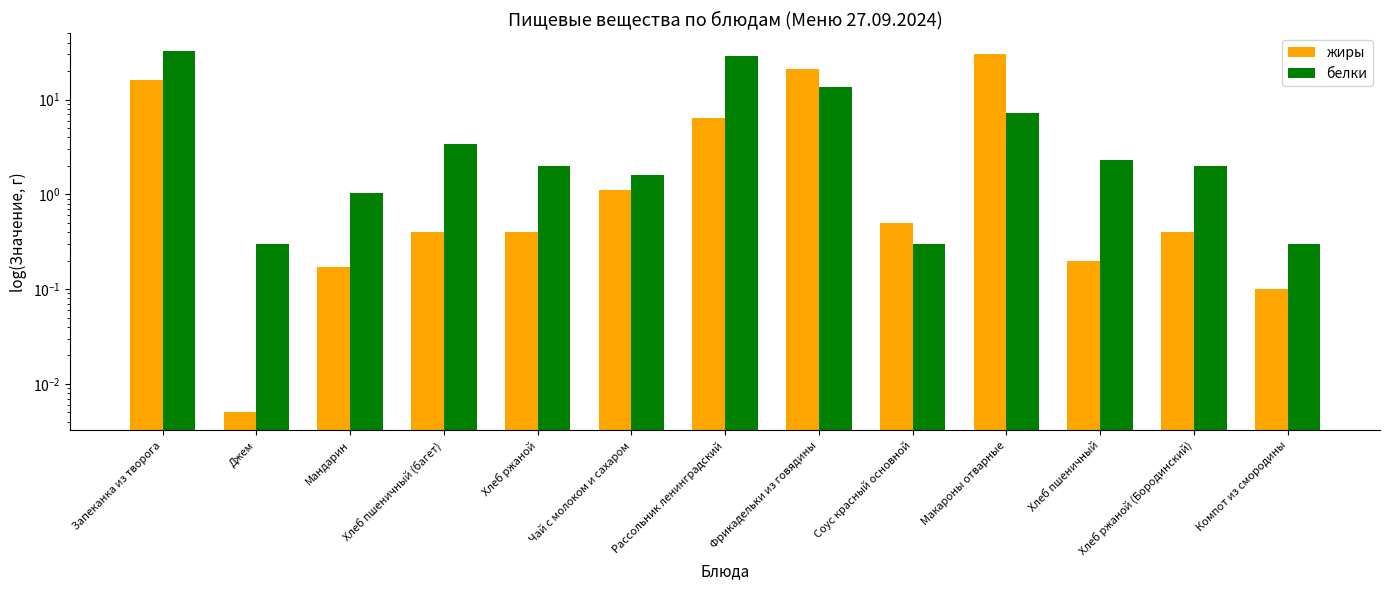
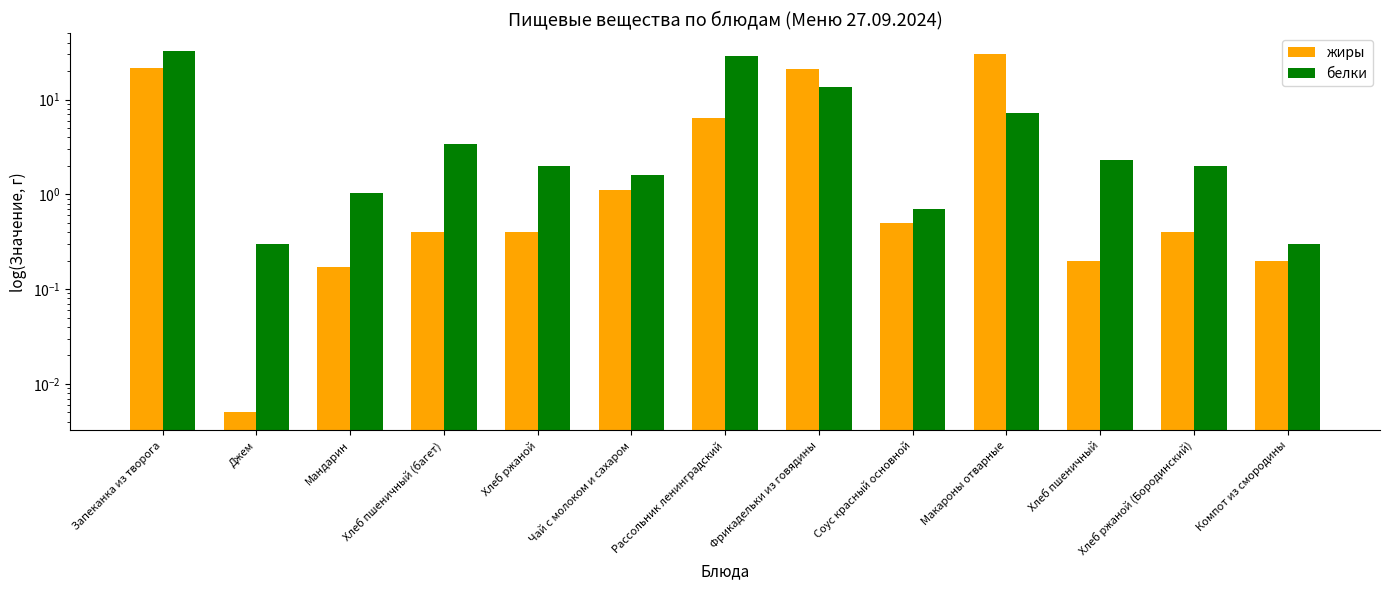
жиры, Запеканка из творога: 16 -> 22
белки, Соус красный основной: 0.3 -> 0.7
жиры, Компот из смородины: 0.1 -> 0.2
